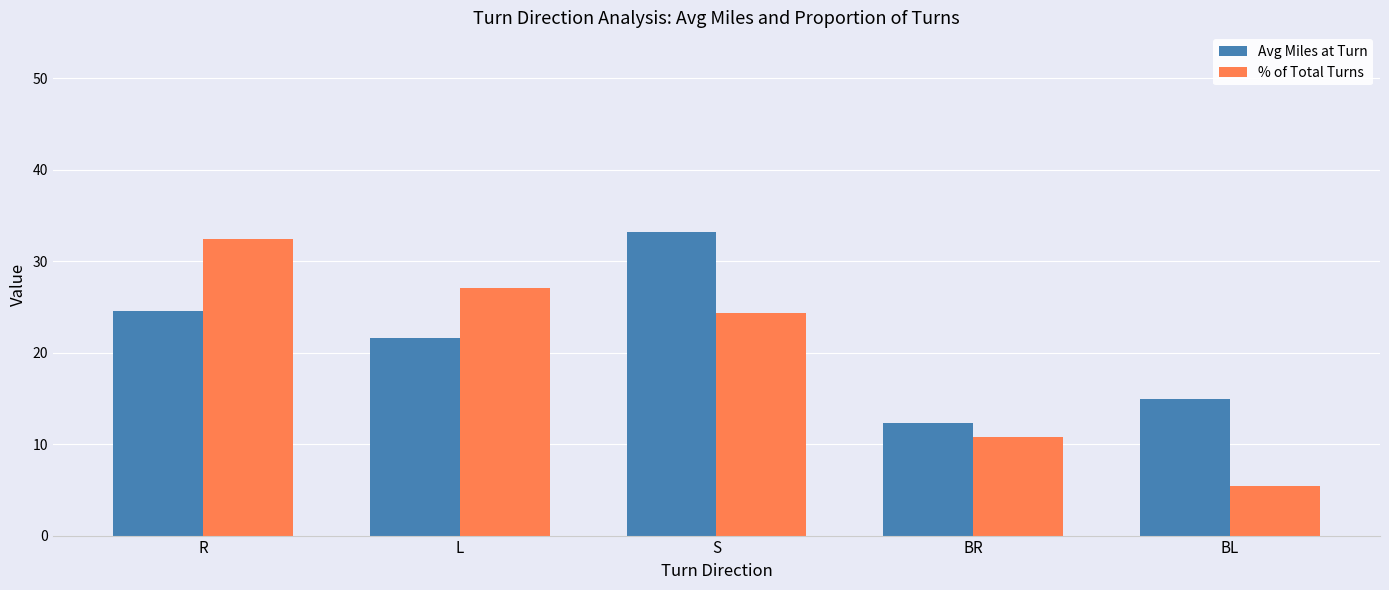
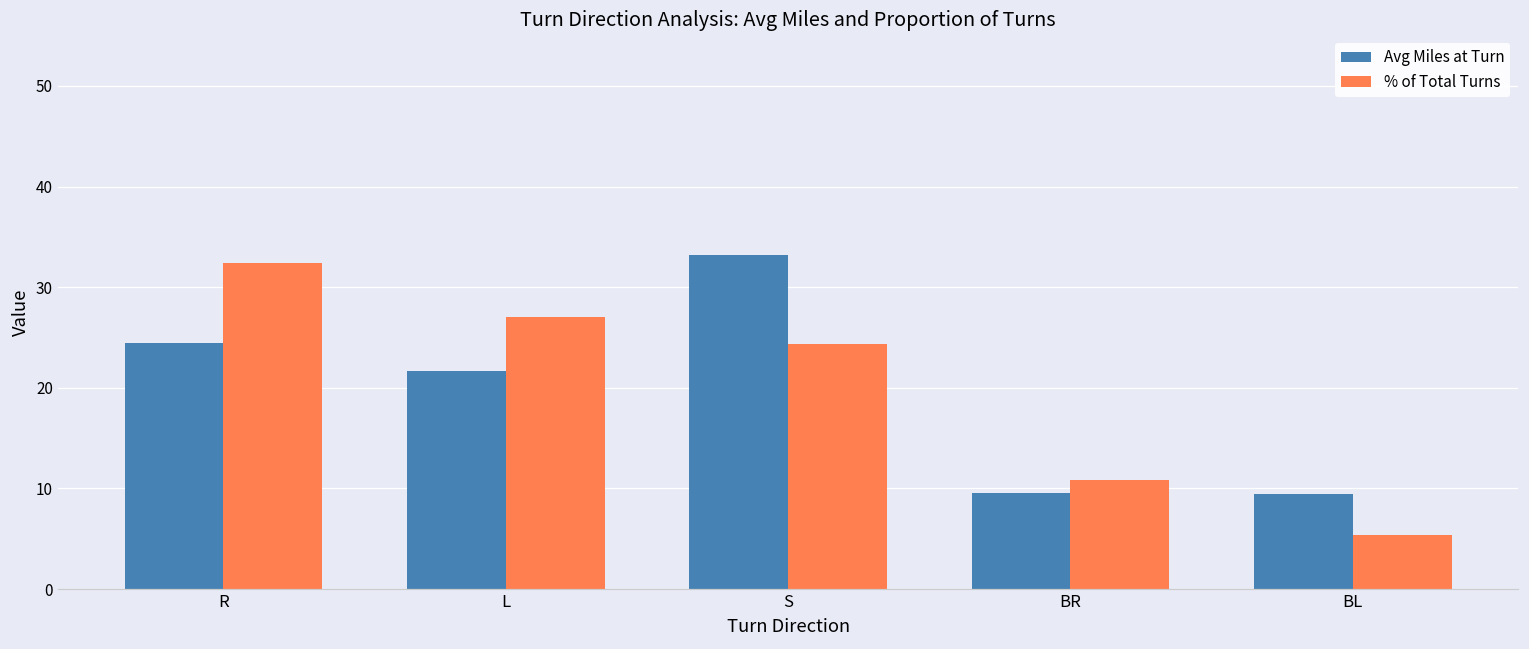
Avg Miles at Turn, BR: 12 -> 10
Avg Miles at Turn, BL: 15 -> 9
